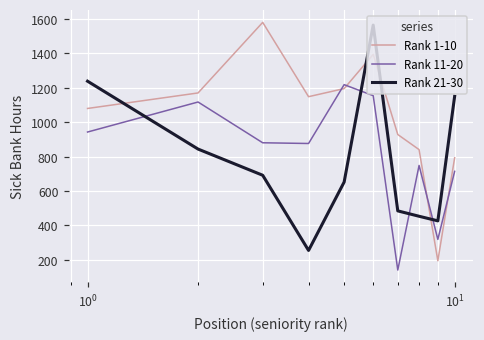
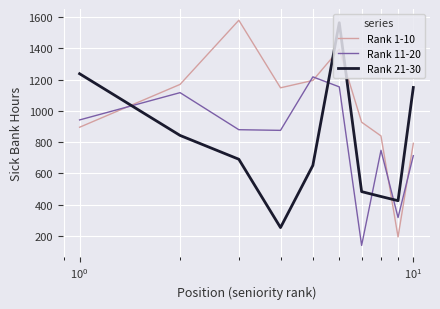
Rank 1-10, 10^0: 1080 -> 900
